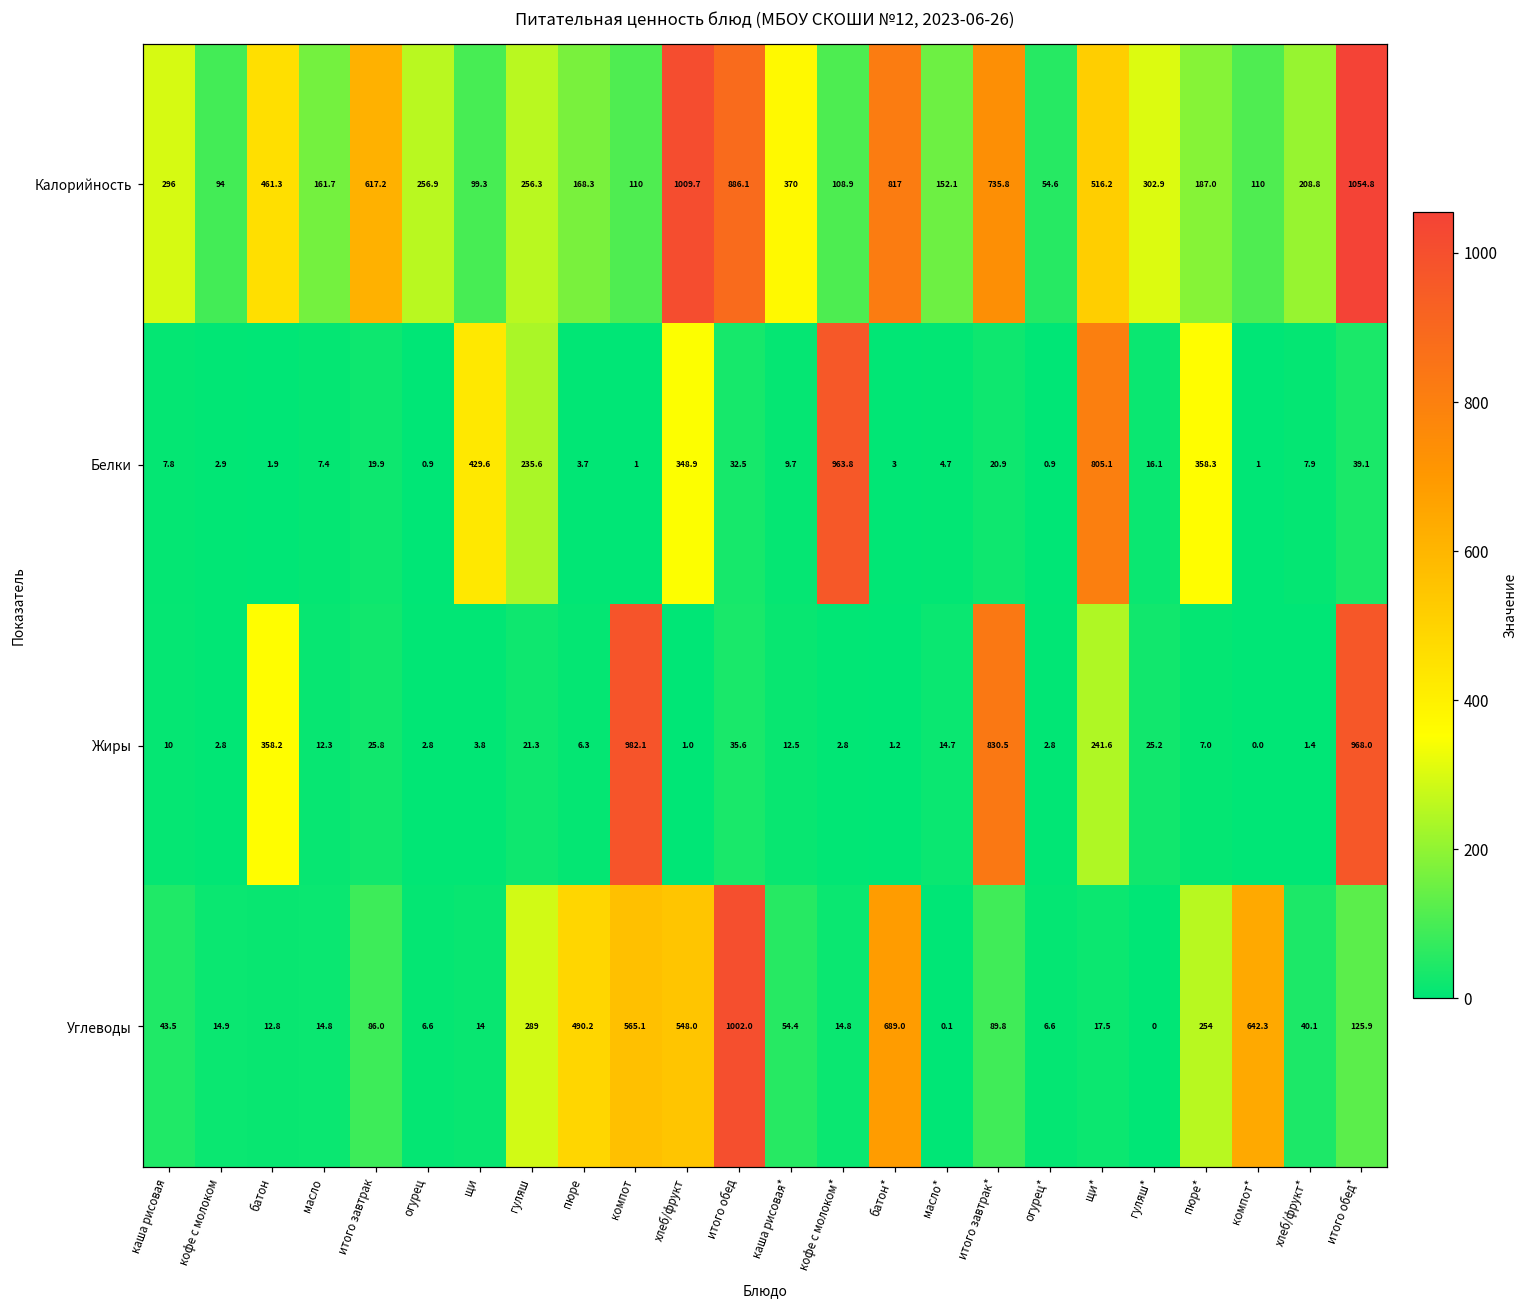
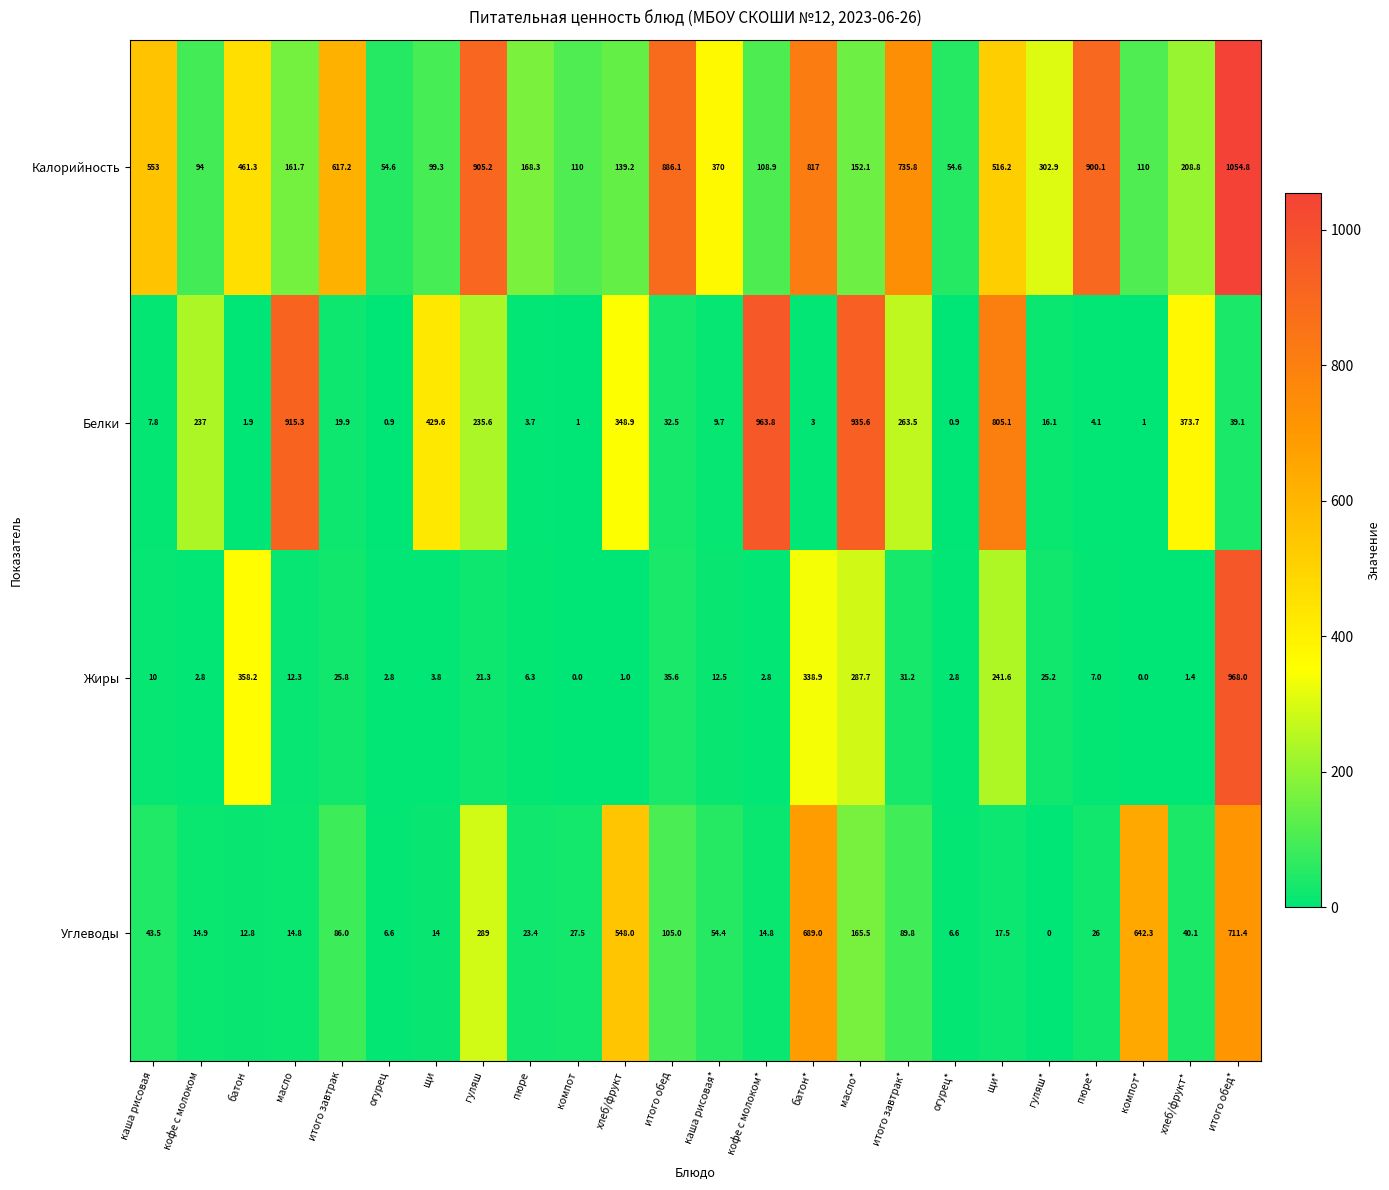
Калорийность, каша рисовая: 296 -> 553
Калорийность, огурец: 256.9 -> 54.6
Калорийность, гуляш: 256.3 -> 905.2
Калорийность, хлеб/фрукт: 1009.7 -> 139.2
Калорийность, пюре*: 187.0 -> 900.1
Белки, кофе с молоком: 2.9 -> 237
Белки, масло: 7.4 -> 915.3
Белки, масло*: 4.7 -> 935.6
Белки, итого завтрак*: 20.9 -> 263.5
Белки, пюре*: 358.3 -> 4.1
Белки, хлеб/фрукт*: 7.9 -> 373.7
Жиры, компот: 982.1 -> 0.0
Жиры, батон*: 1.2 -> 338.9
Жиры, масло*: 14.7 -> 287.7
Жиры, итого завтрак*: 830.5 -> 31.2
Углеводы, пюре: 490.2 -> 23.4
Углеводы, компот: 565.1 -> 27.5
Углеводы, итого обед: 1002.0 -> 105.0
Углеводы, масло*: 0.1 -> 165.5
Углеводы, пюре*: 254 -> 26
Углеводы, итого обед*: 125.9 -> 711.4
